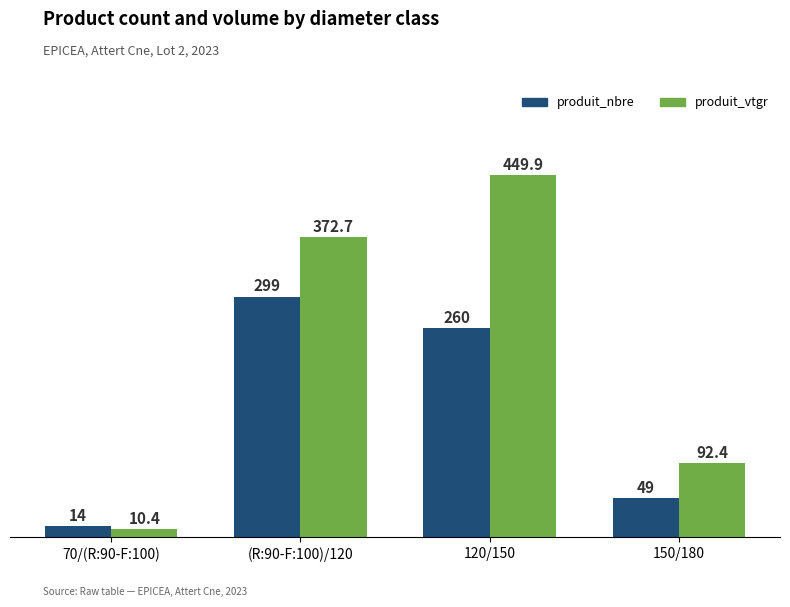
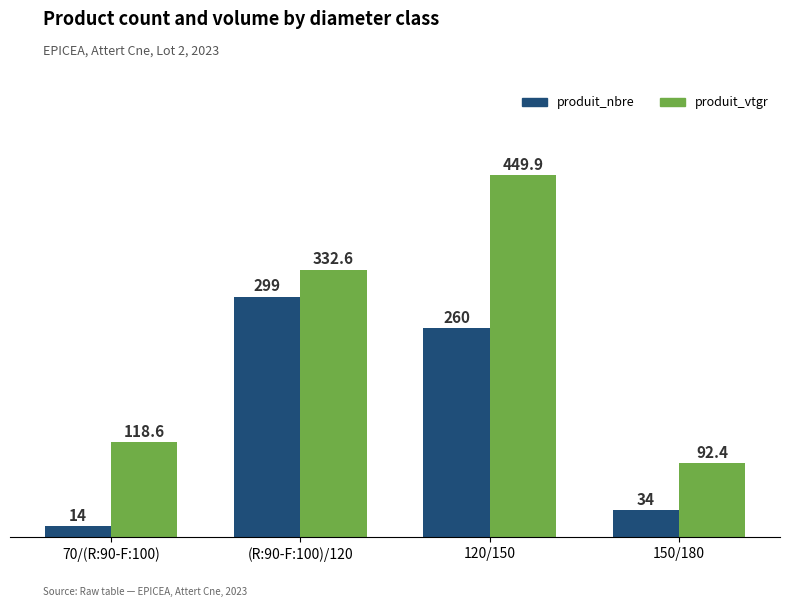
produit_vtgr, 70/(R:90-F:100): 10.4 -> 118.6
produit_vtgr, (R:90-F:100)/120: 372.7 -> 332.6
produit_nbre, 150/180: 49 -> 34
